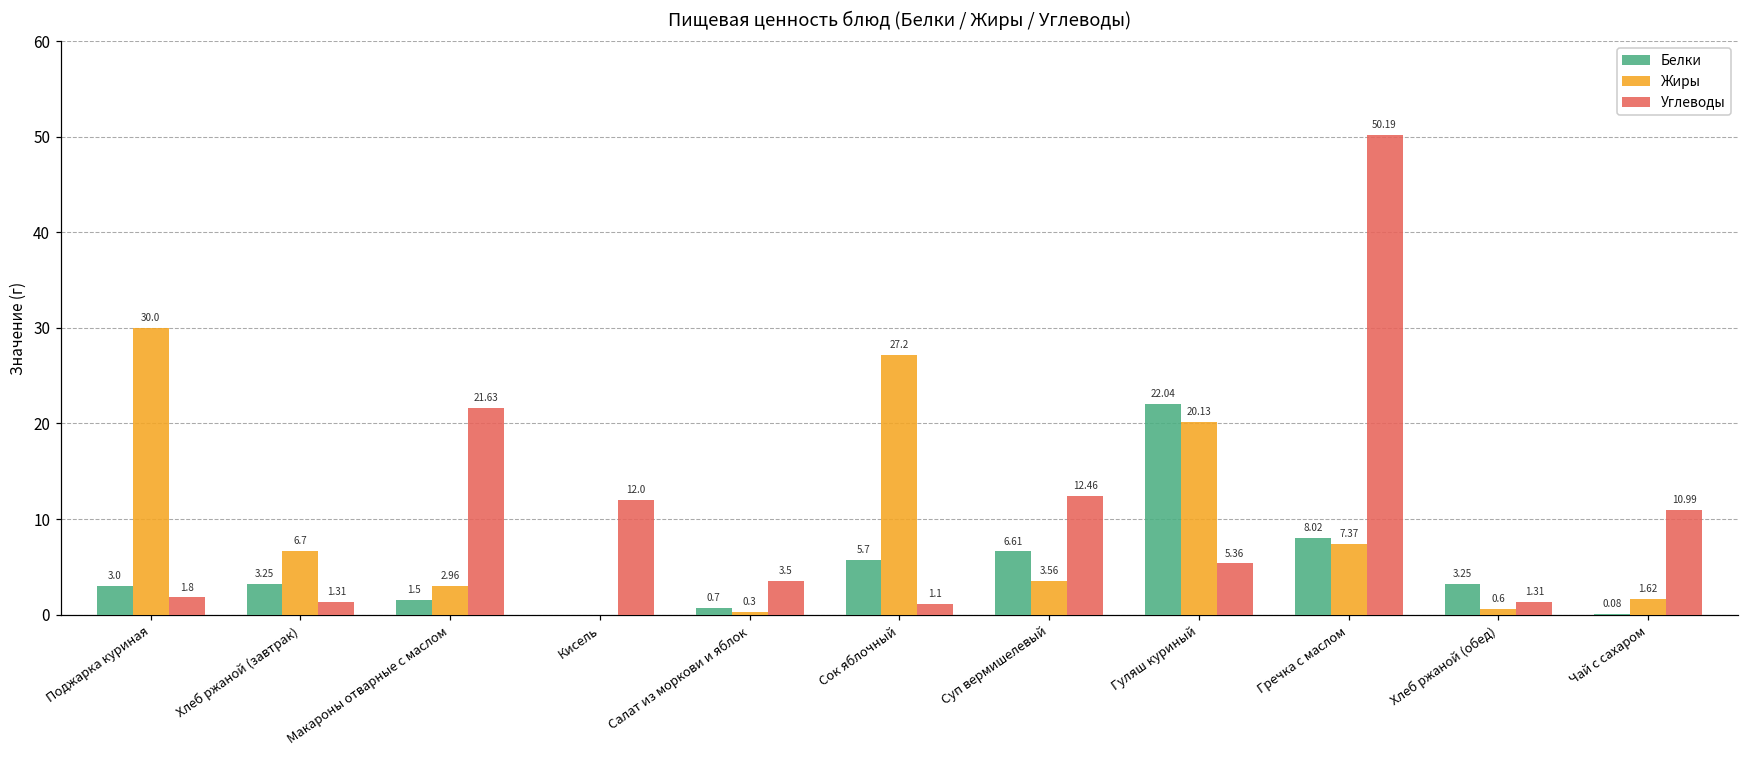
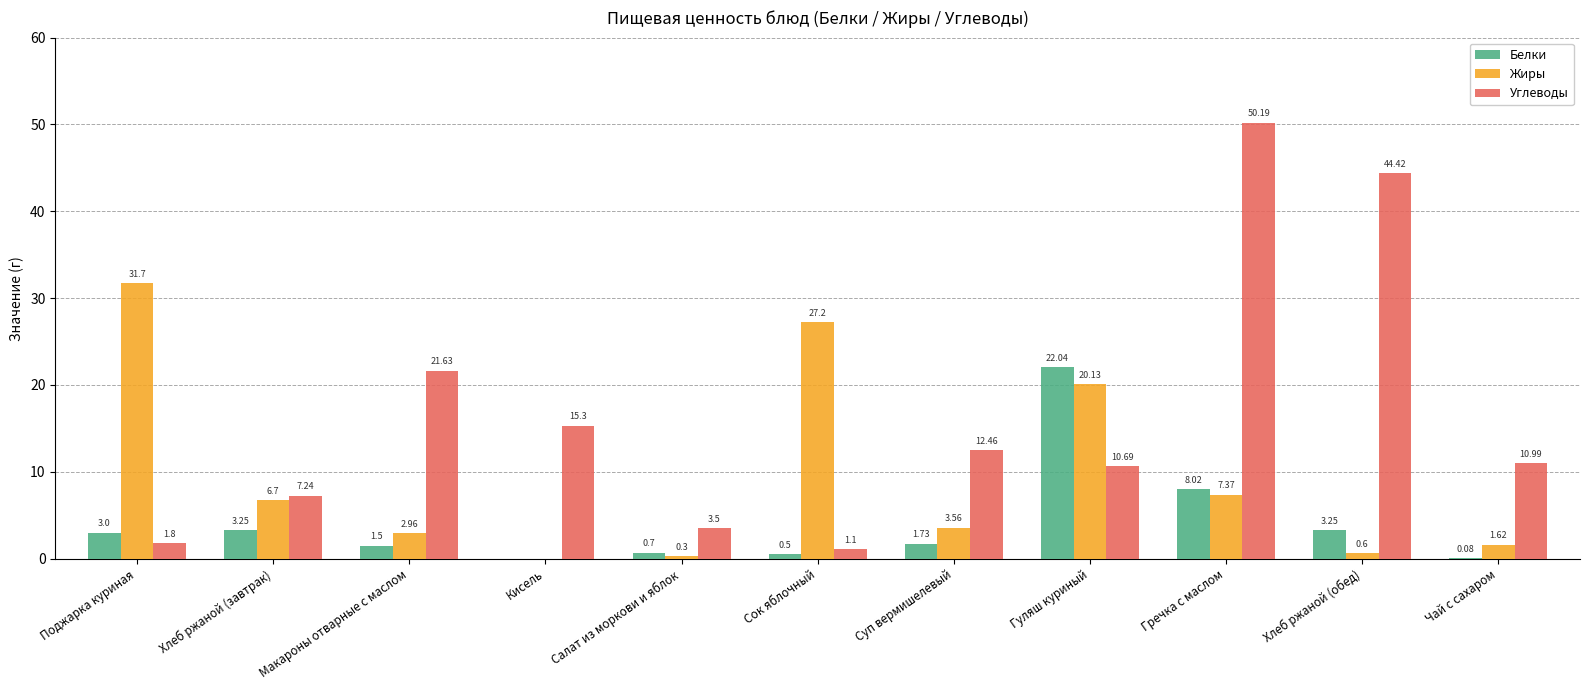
Жиры, Поджарка куриная: 30.0 -> 31.7
Углеводы, Хлеб ржаной (завтрак): 1.31 -> 7.24
Углеводы, Кисель: 12.0 -> 15.3
Белки, Сок яблочный: 5.7 -> 0.5
Белки, Суп вермишелевый: 6.61 -> 1.73
Углеводы, Гуляш куриный: 5.36 -> 10.69
Углеводы, Хлеб ржаной (обед): 1.31 -> 44.42
